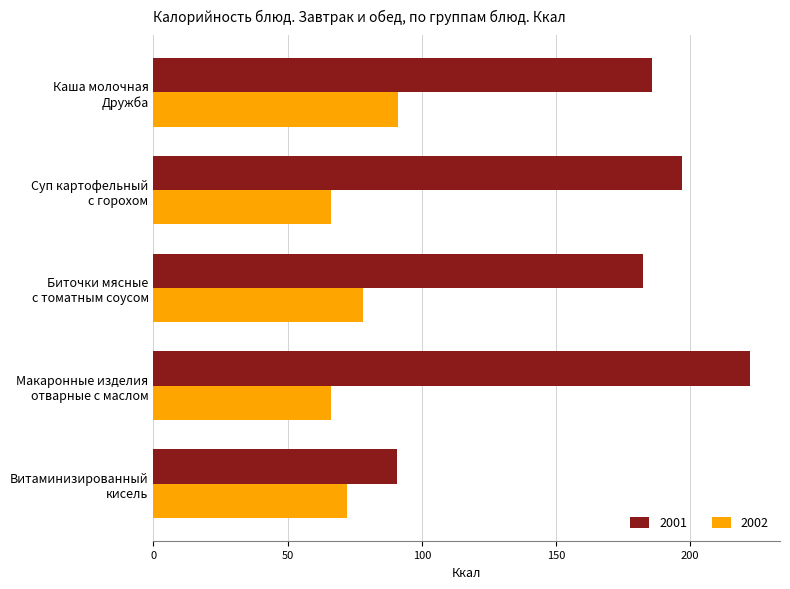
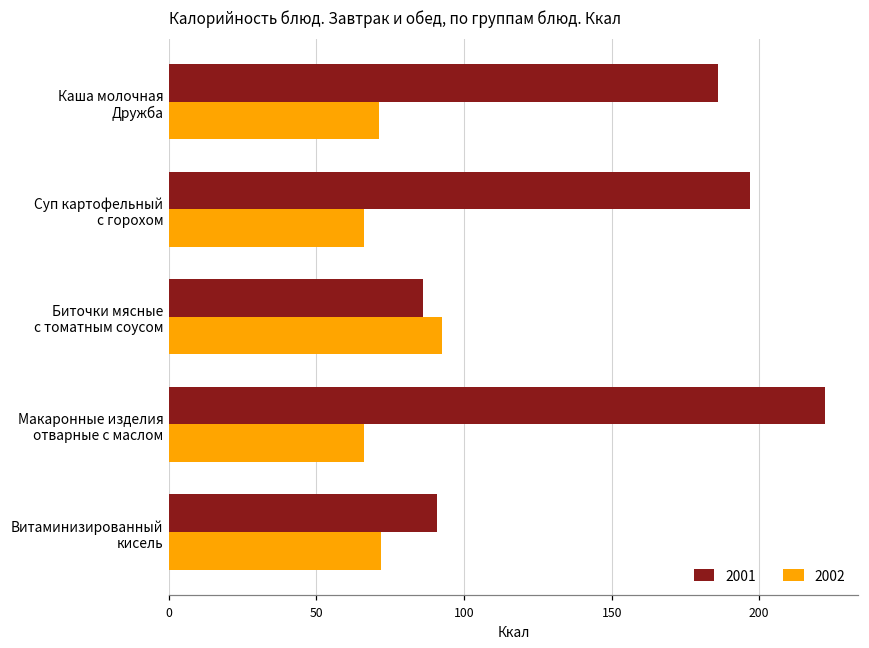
2002, Каша молочная Дружба: 91 -> 71
2001, Биточки мясные с томатным соусом: 183 -> 86
2002, Биточки мясные с томатным соусом: 78 -> 92
